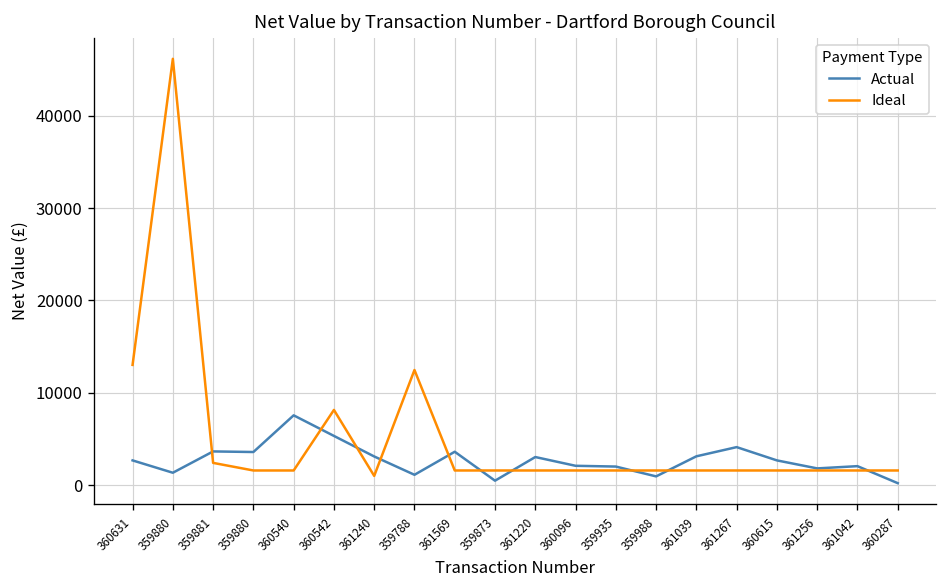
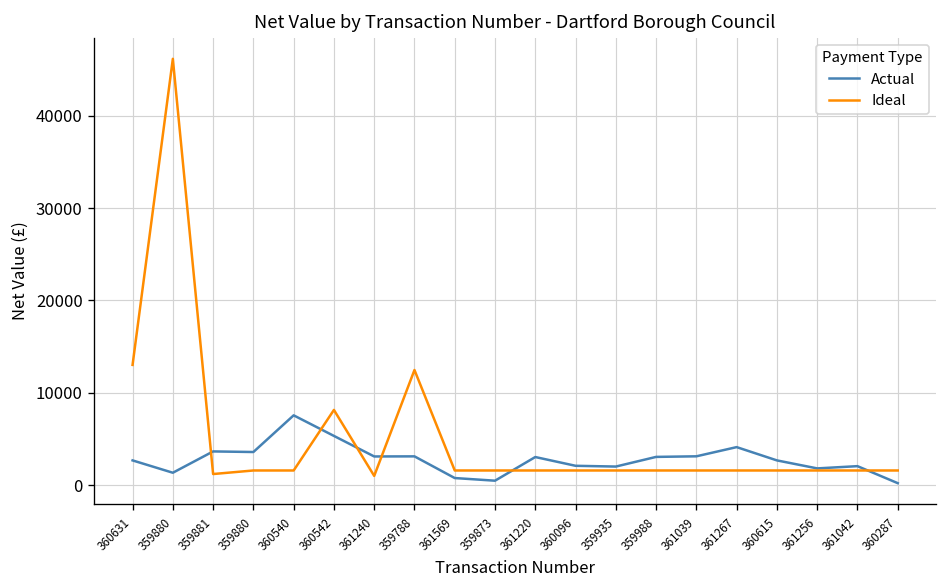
Ideal, 359881: 2000 -> 1000
Actual, 359788: 1000 -> 3000
Actual, 361569: 4000 -> 1000
Actual, 359988: 1000 -> 3000
